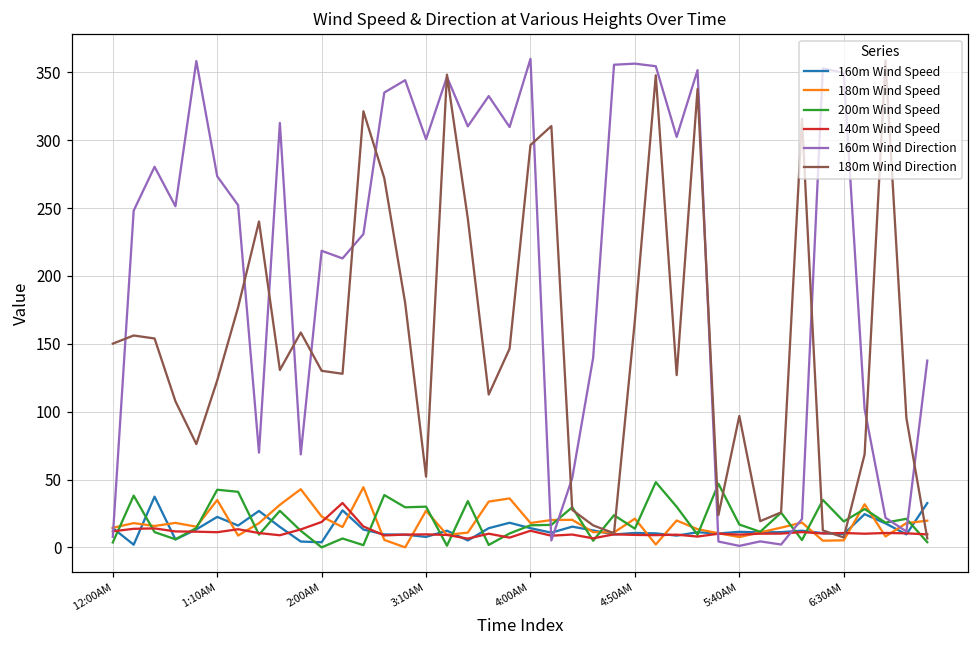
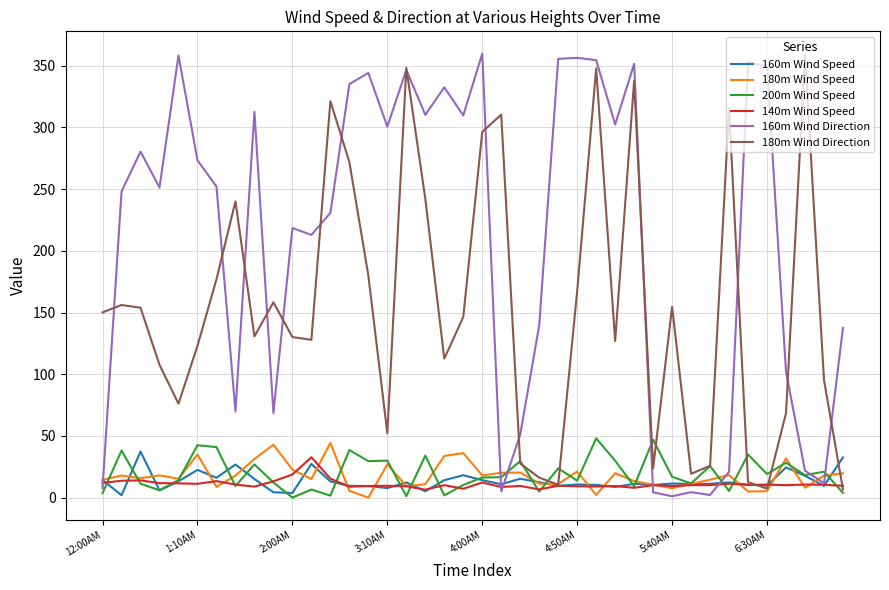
180m Wind Direction, 5:40AM: 97 -> 155
